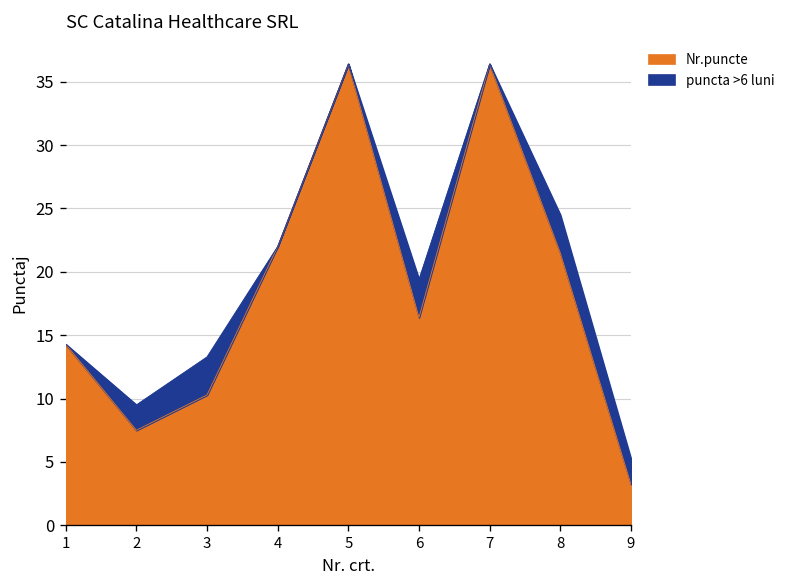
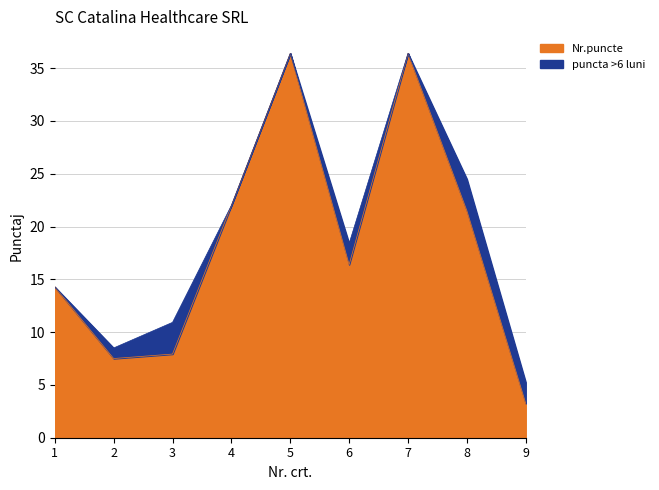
puncta >6 luni, 2: 2 -> 1
Nr.puncte, 3: 10.3 -> 7.9
puncta >6 luni, 6: 3 -> 2
